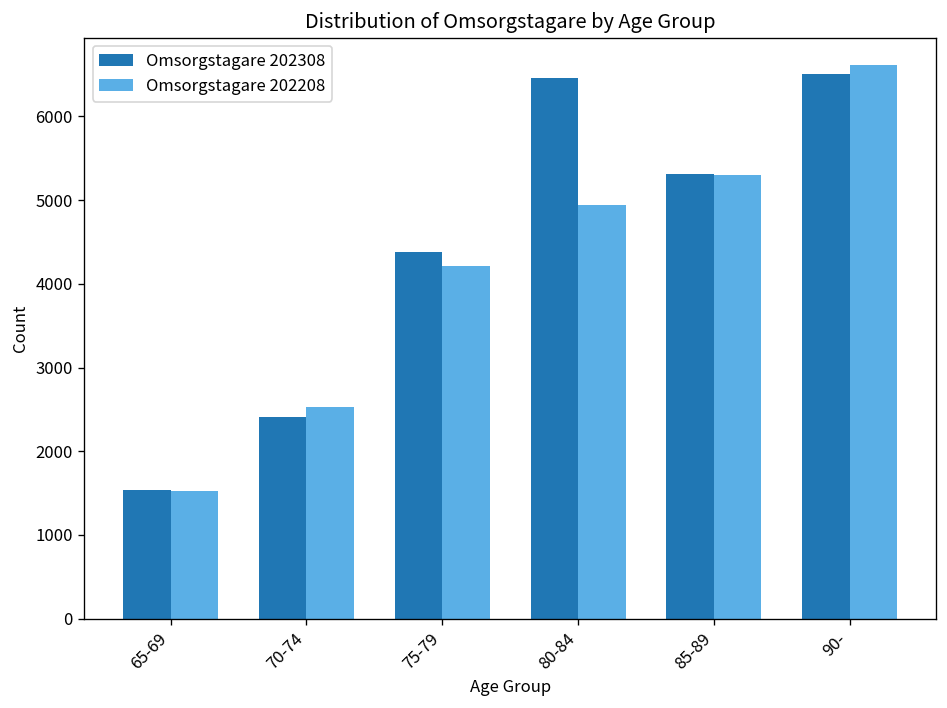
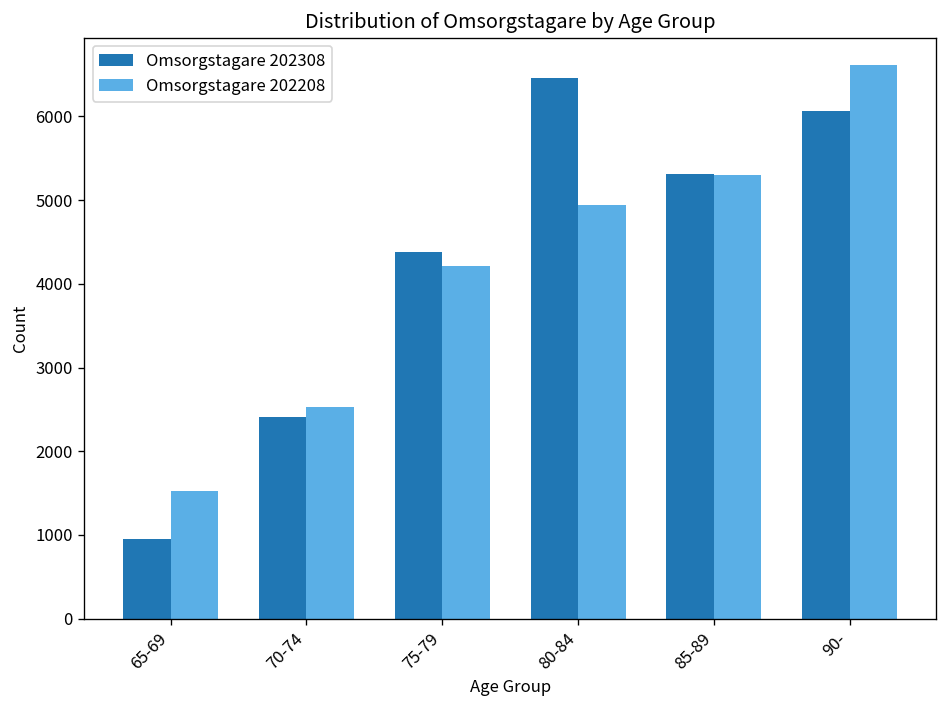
Omsorgstagare 202308, 65-69: 1500 -> 1000
Omsorgstagare 202308, 90-: 6500 -> 6100
